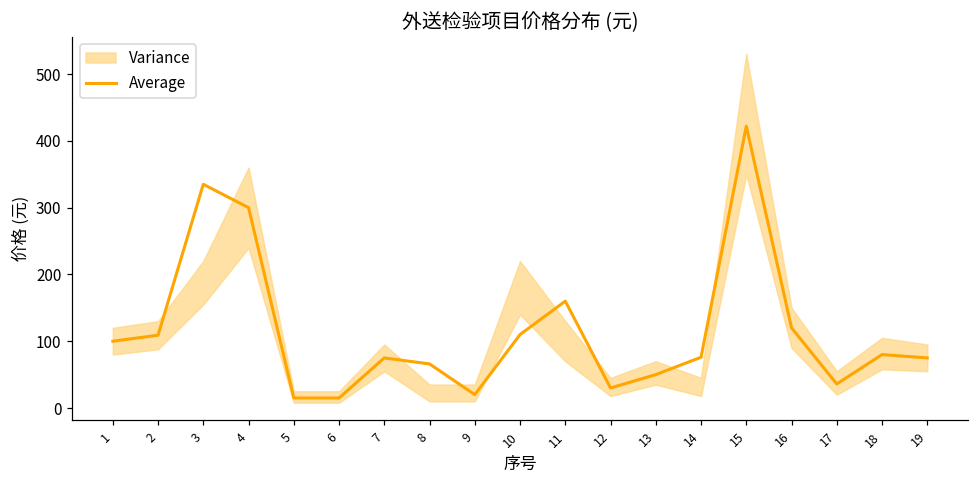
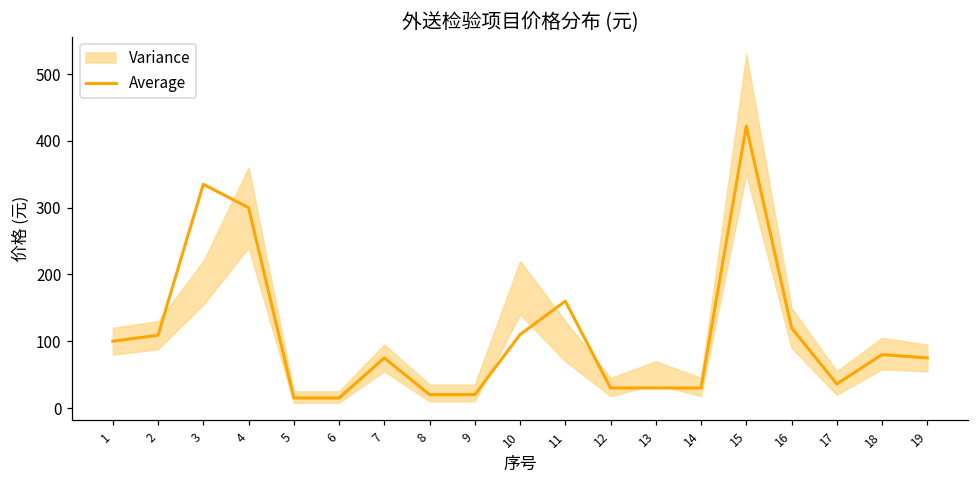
Average, 8: 70 -> 20
Average, 13: 50 -> 30
Average, 14: 80 -> 30
